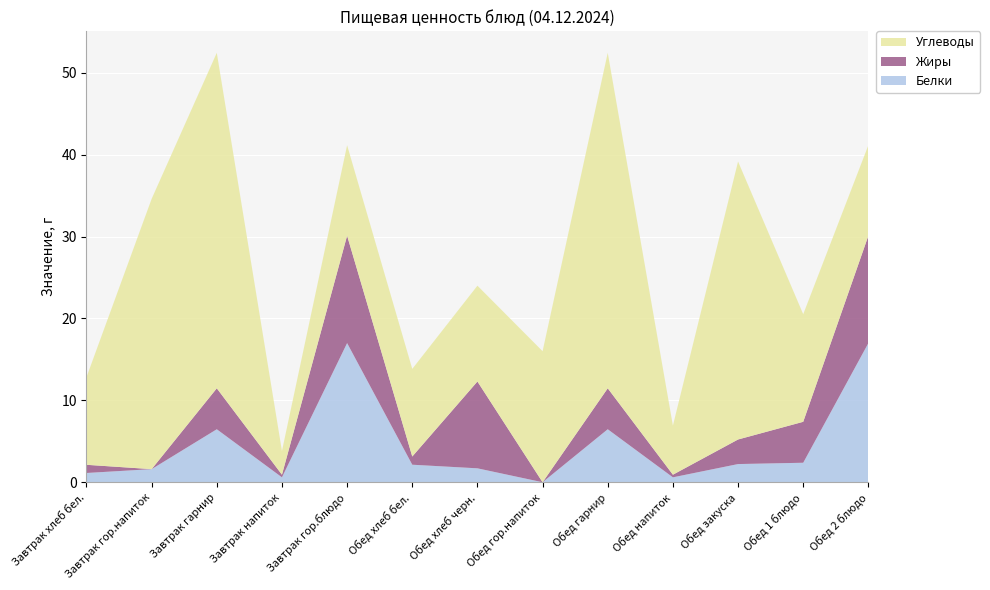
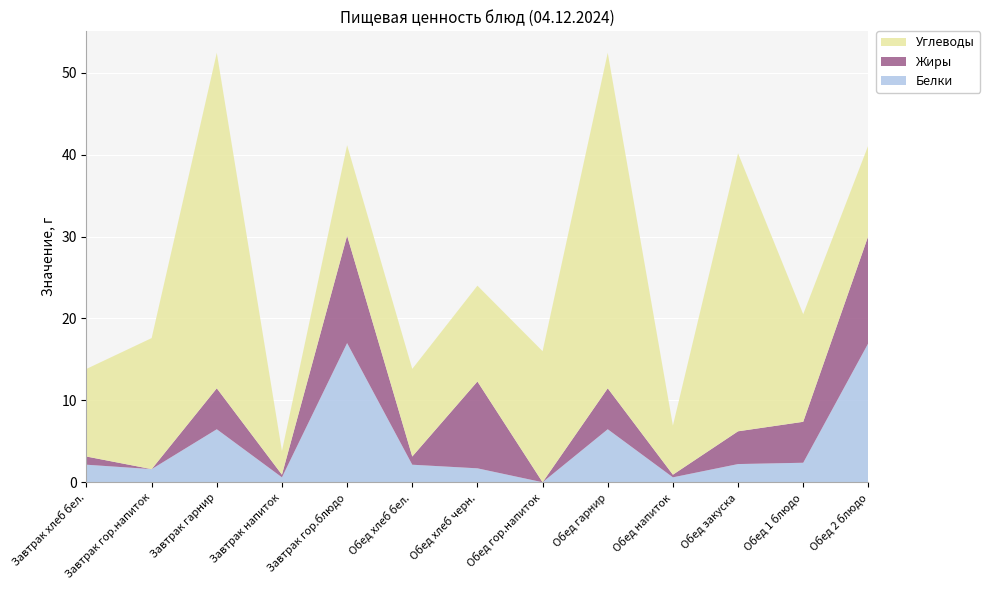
Белки, Завтрак хлеб бел.: 1 -> 2
Углеводы, Завтрак гор.напиток: 33 -> 16
Жиры, Обед закуска: 3 -> 4
